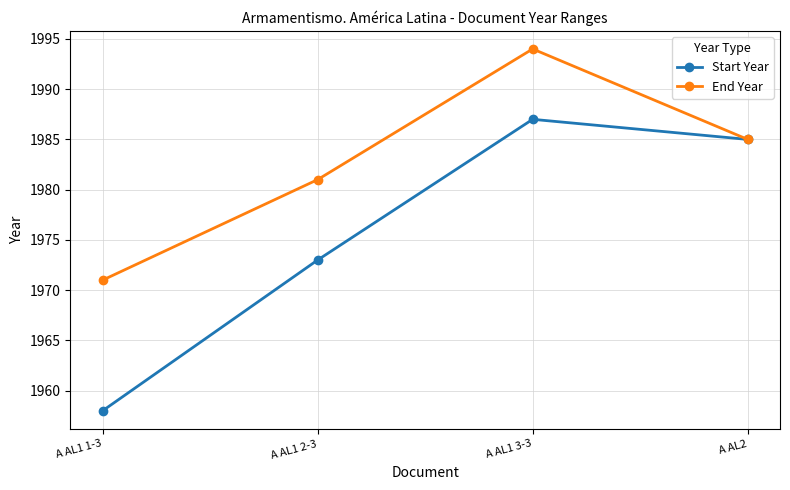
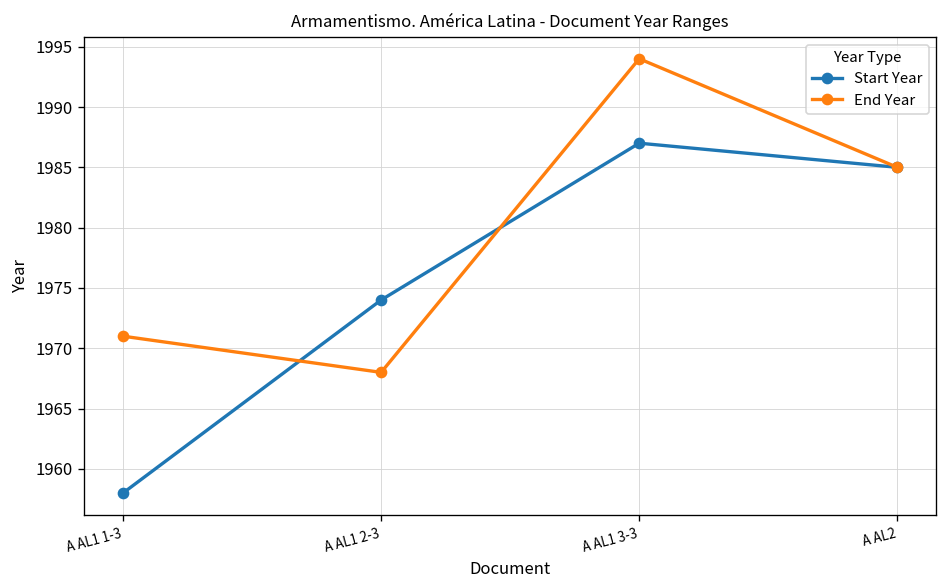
Start Year, A AL1 2-3: 1973 -> 1974
End Year, A AL1 2-3: 1981 -> 1968
